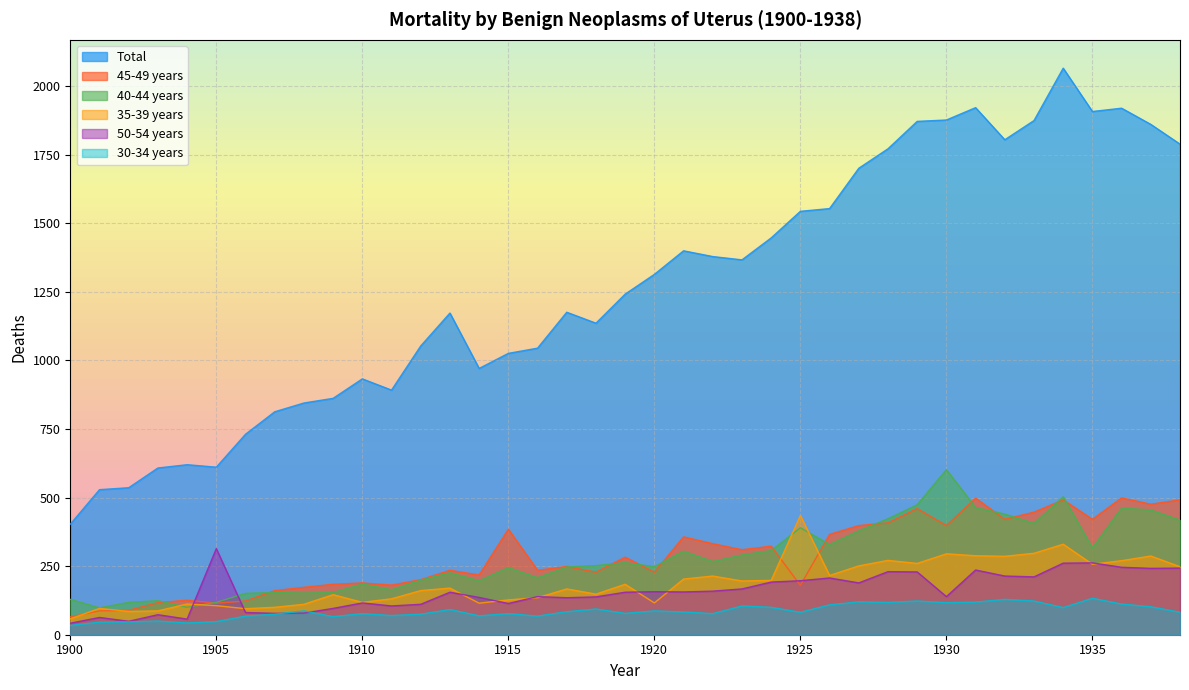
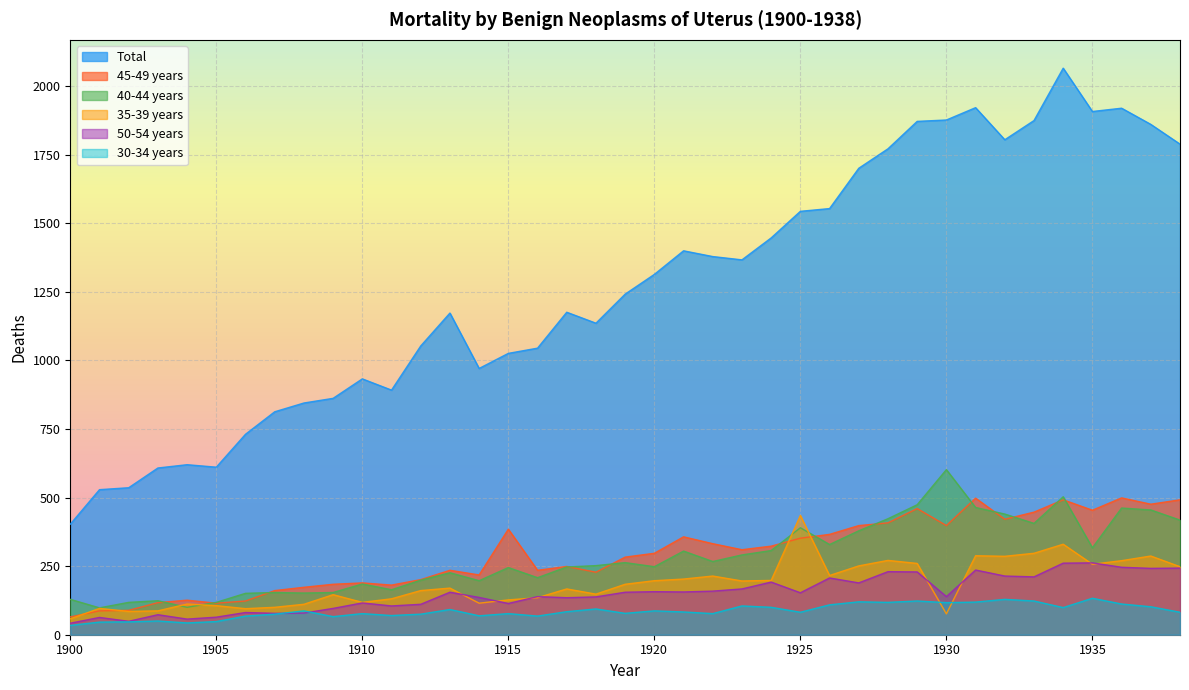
50-54 years, 1905: 310 -> 60
45-49 years, 1920: 230 -> 300
35-39 years, 1920: 120 -> 200
45-49 years, 1925: 180 -> 350
50-54 years, 1925: 200 -> 150
35-39 years, 1930: 300 -> 80
45-49 years, 1935: 420 -> 450
